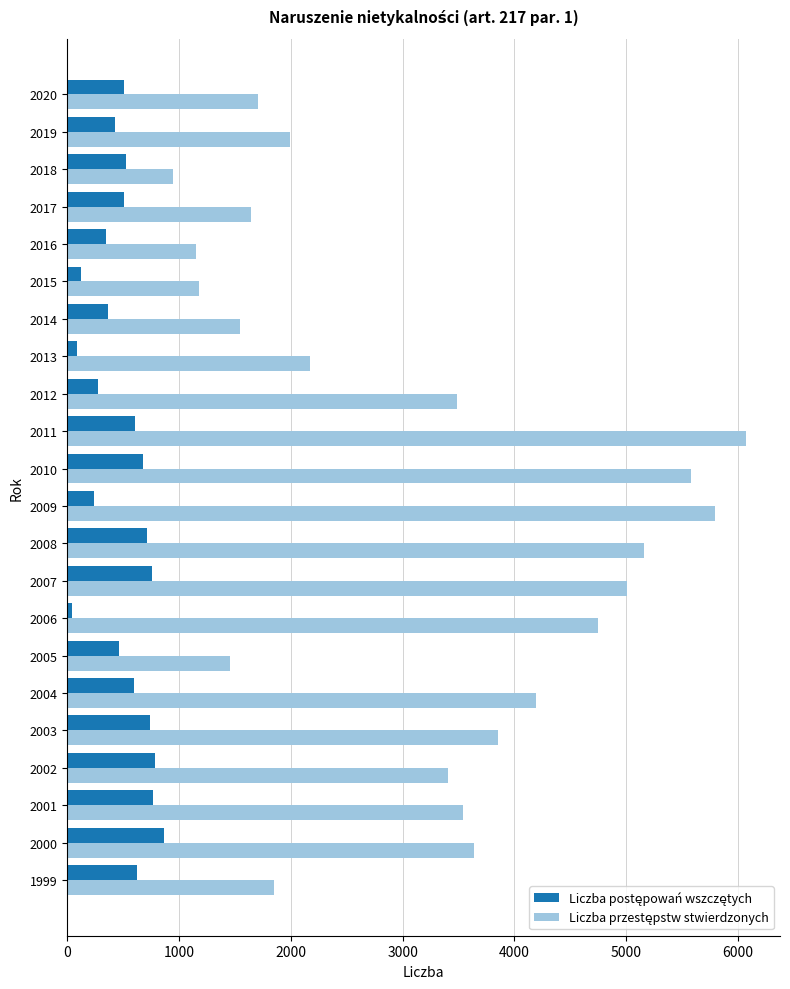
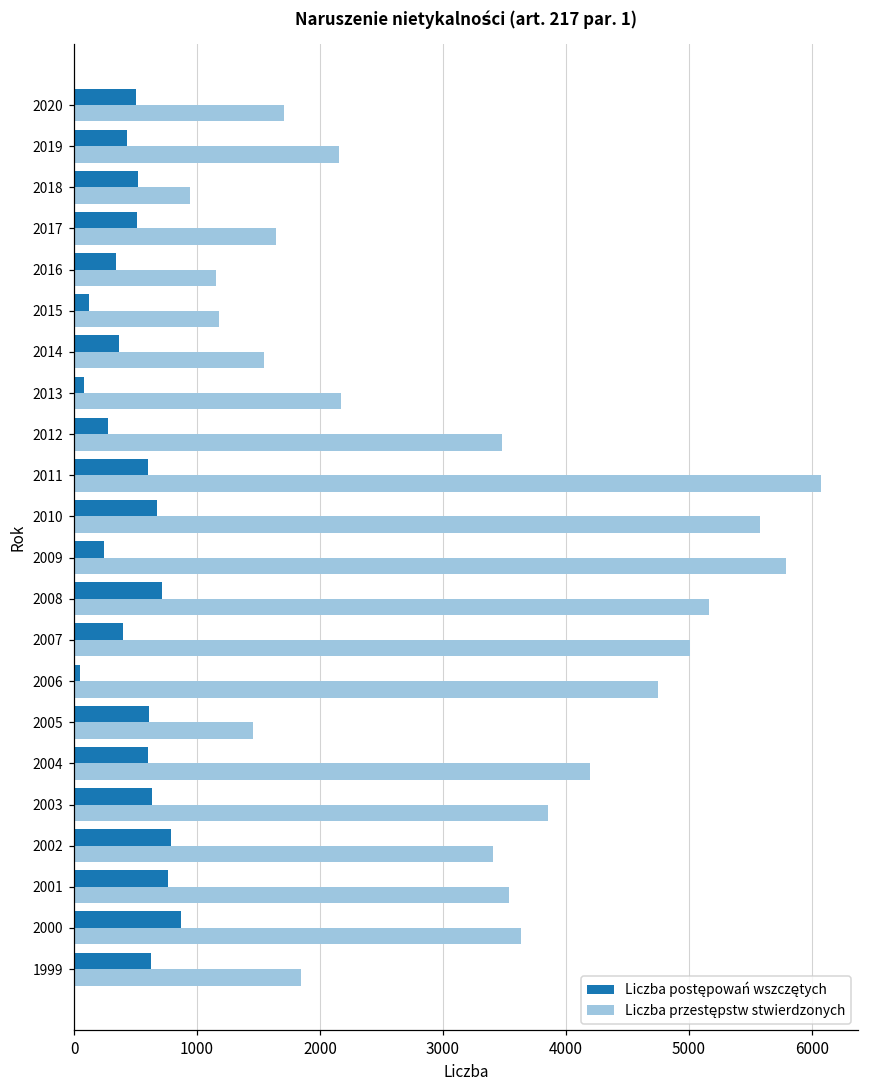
Liczba przestępstw stwierdzonych, 2019: 2000 -> 2150
Liczba postępowań wszczętych, 2007: 750 -> 400
Liczba postępowań wszczętych, 2005: 460 -> 610
Liczba postępowań wszczętych, 2003: 740 -> 640
